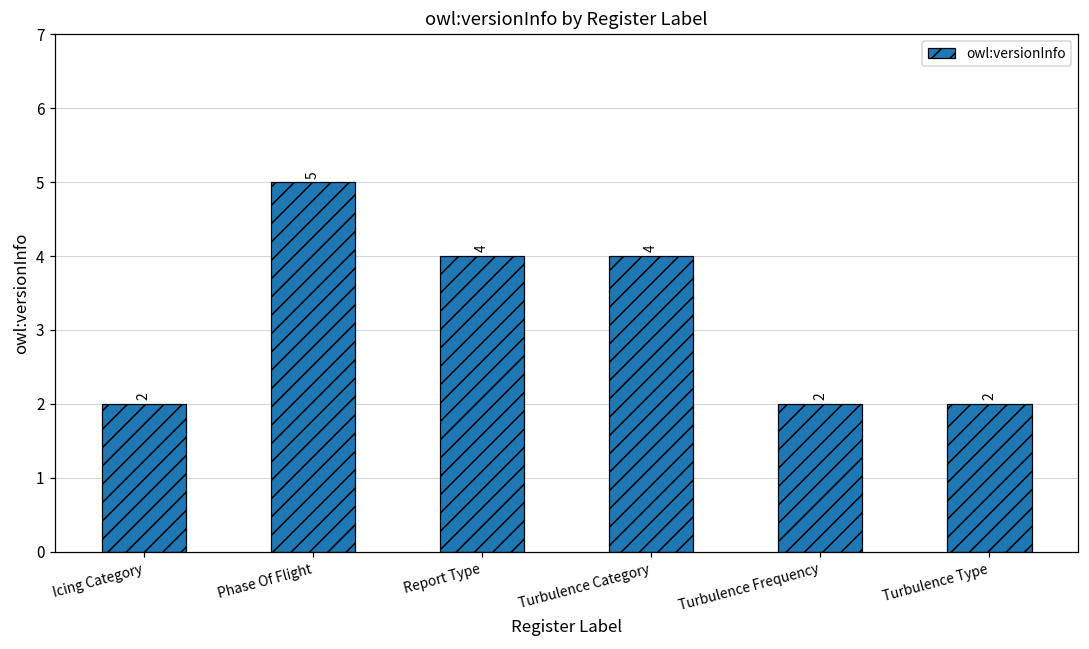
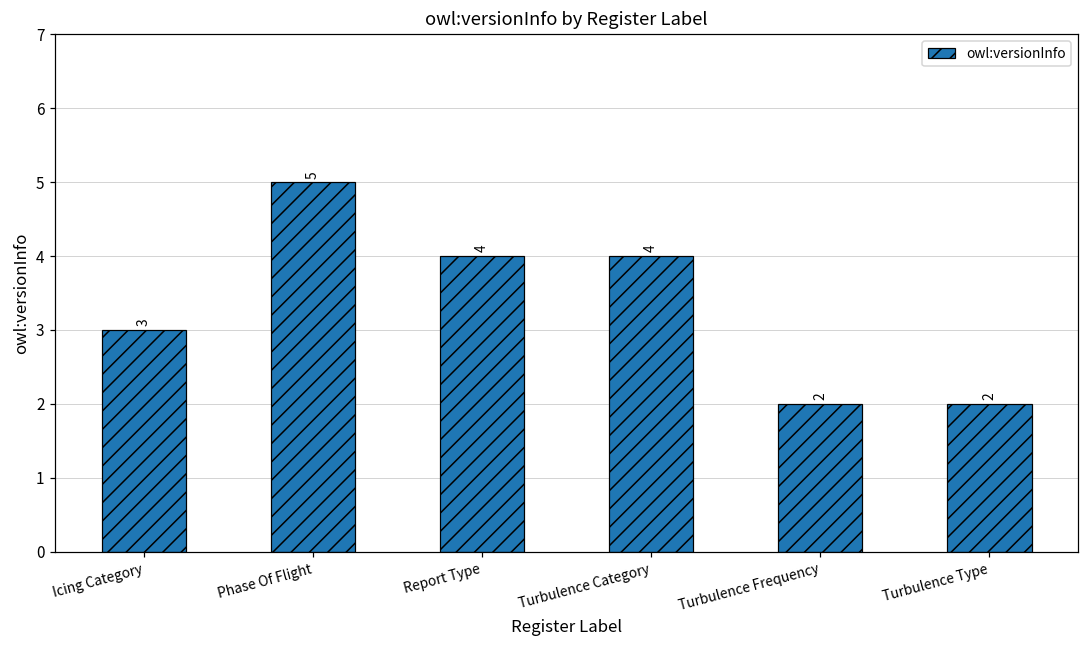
Icing Category: 2 -> 3
